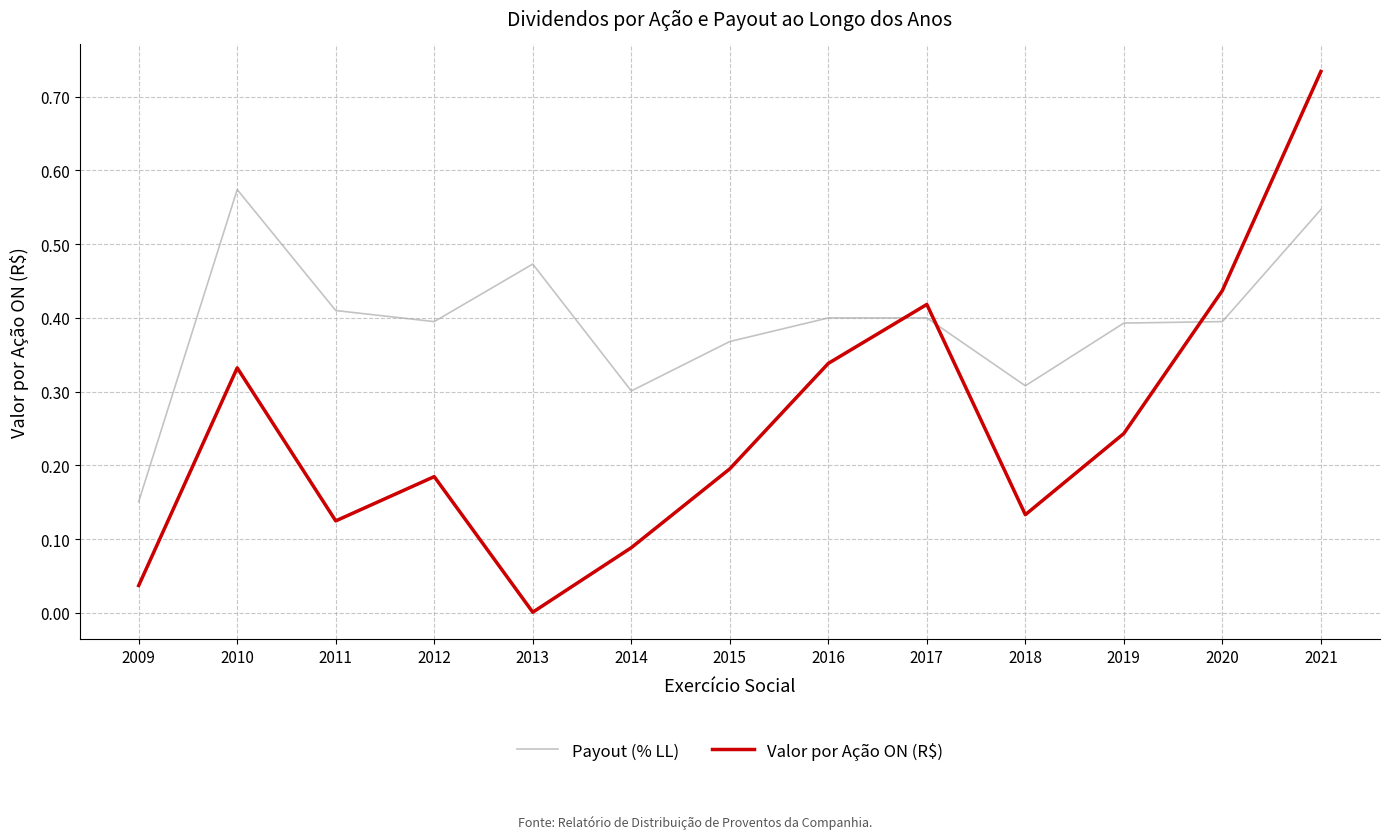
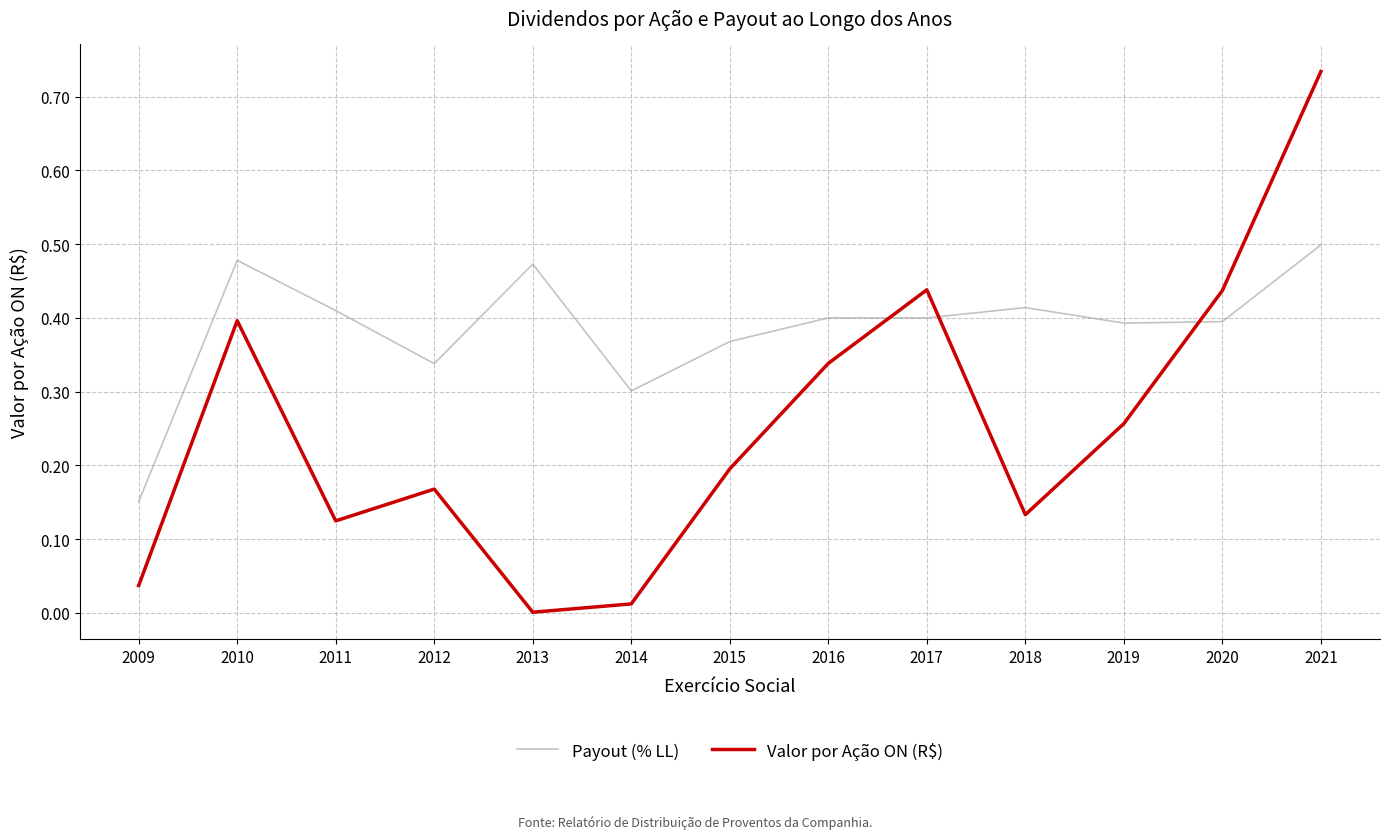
Payout (% LL), 2010: 0.57 -> 0.48
Valor por Ação ON (R$), 2010: 0.33 -> 0.40
Payout (% LL), 2012: 0.40 -> 0.34
Valor por Ação ON (R$), 2012: 0.18 -> 0.17
Valor por Ação ON (R$), 2014: 0.09 -> 0.01
Valor por Ação ON (R$), 2017: 0.42 -> 0.44
Payout (% LL), 2018: 0.31 -> 0.41
Valor por Ação ON (R$), 2019: 0.24 -> 0.26
Payout (% LL), 2021: 0.55 -> 0.50
